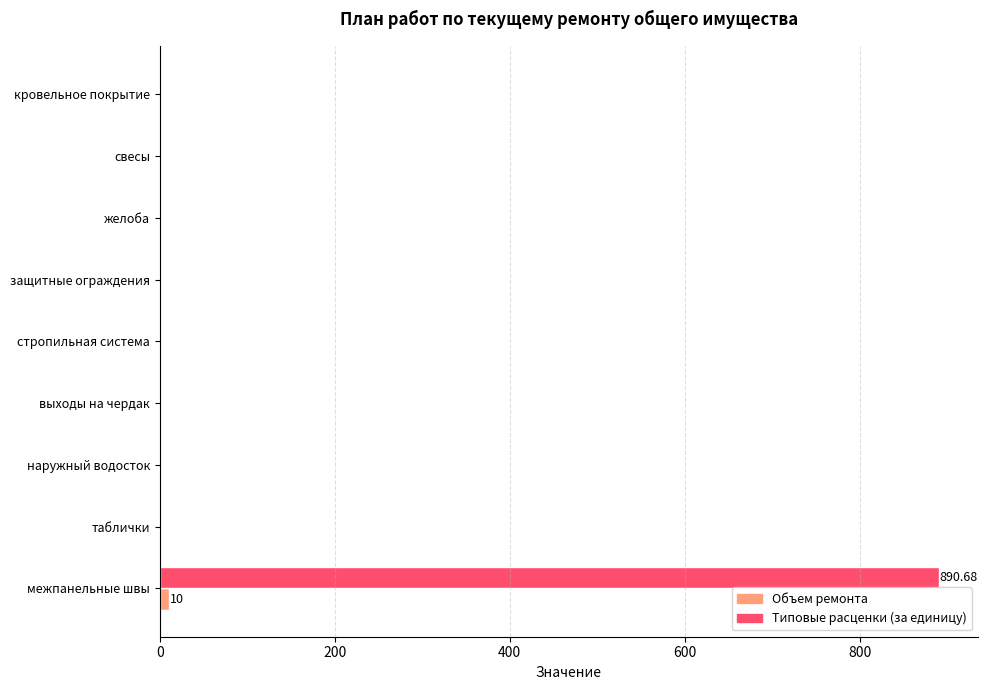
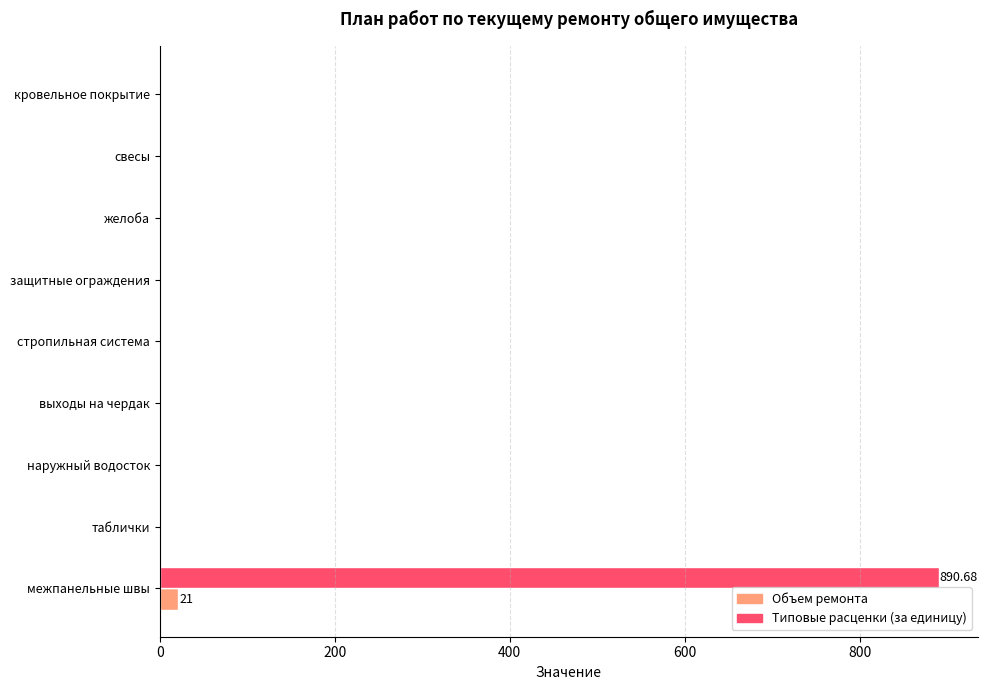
Объем ремонта, межпанельные швы: 10 -> 21
